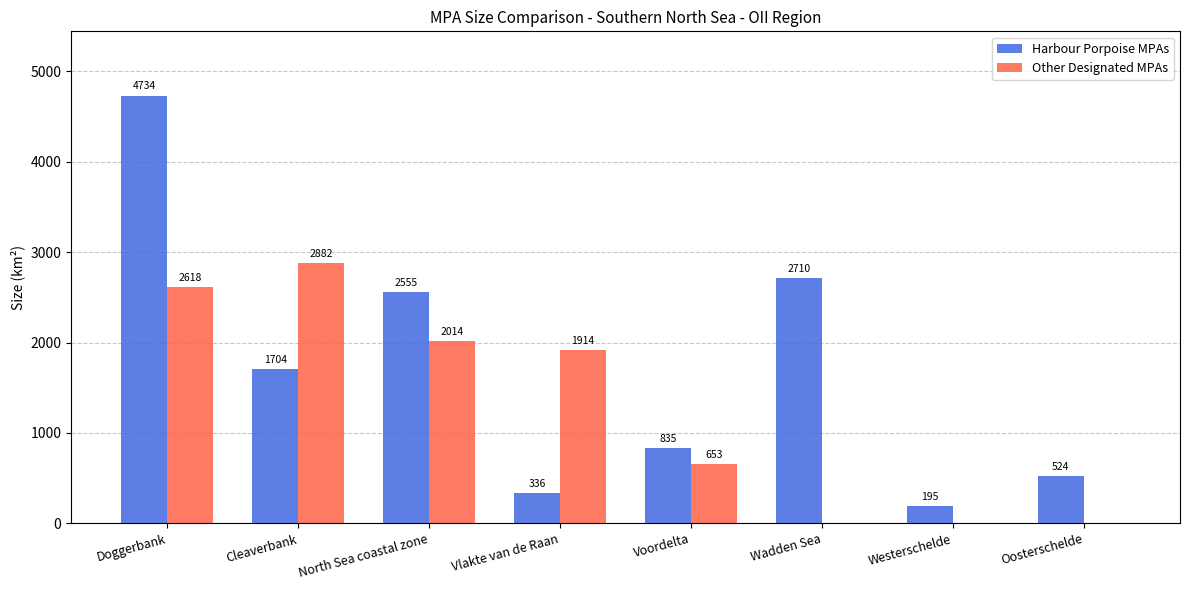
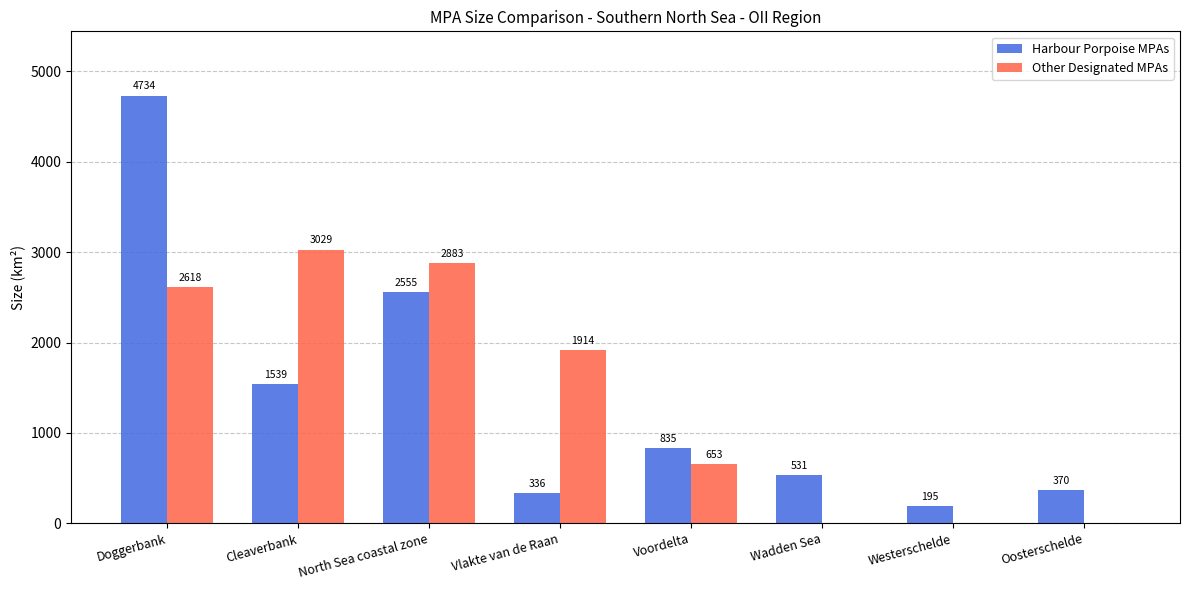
Harbour Porpoise MPAs, Cleaverbank: 1704 -> 1539
Other Designated MPAs, Cleaverbank: 2882 -> 3029
Other Designated MPAs, North Sea coastal zone: 2014 -> 2883
Harbour Porpoise MPAs, Wadden Sea: 2710 -> 531
Harbour Porpoise MPAs, Oosterschelde: 524 -> 370
